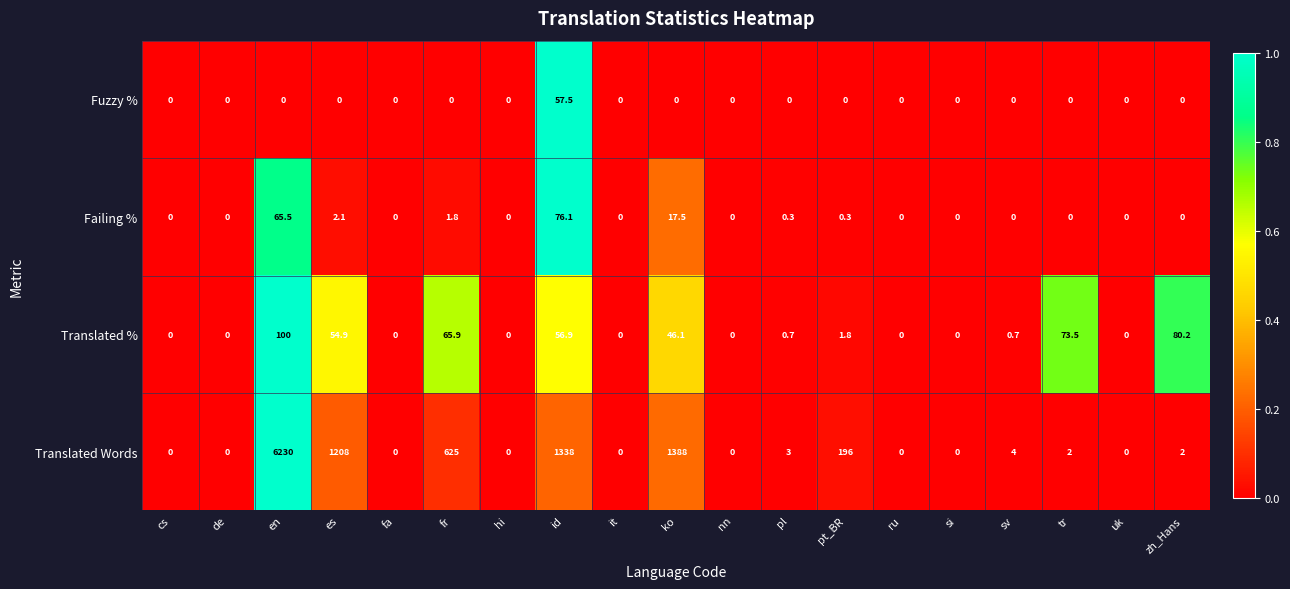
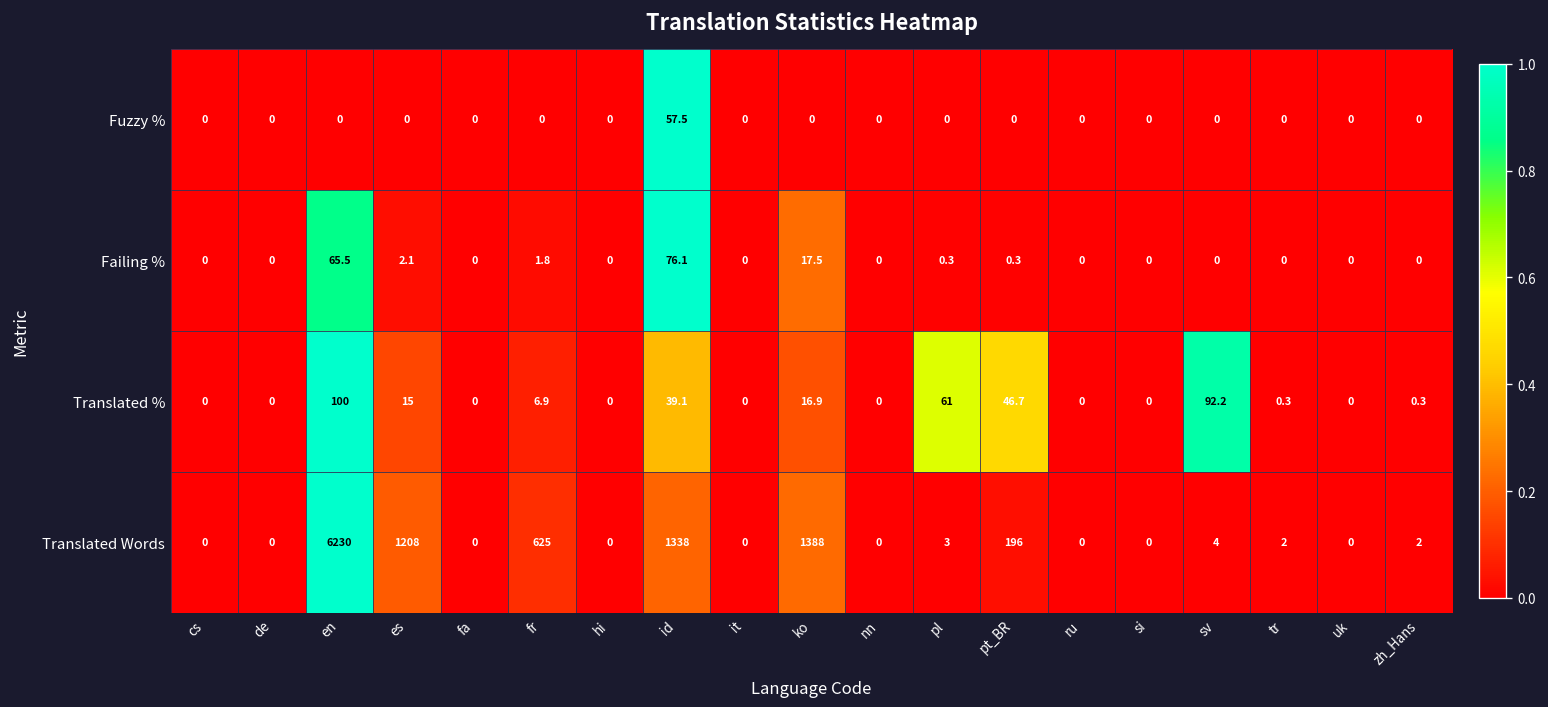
Translated %, es: 54.9 -> 15
Translated %, fr: 65.9 -> 6.9
Translated %, id: 56.9 -> 39.1
Translated %, ko: 46.1 -> 16.9
Translated %, pl: 0.7 -> 61
Translated %, pt_BR: 1.8 -> 46.7
Translated %, sv: 0.7 -> 92.2
Translated %, tr: 73.5 -> 0.3
Translated %, zh_Hans: 80.2 -> 0.3
